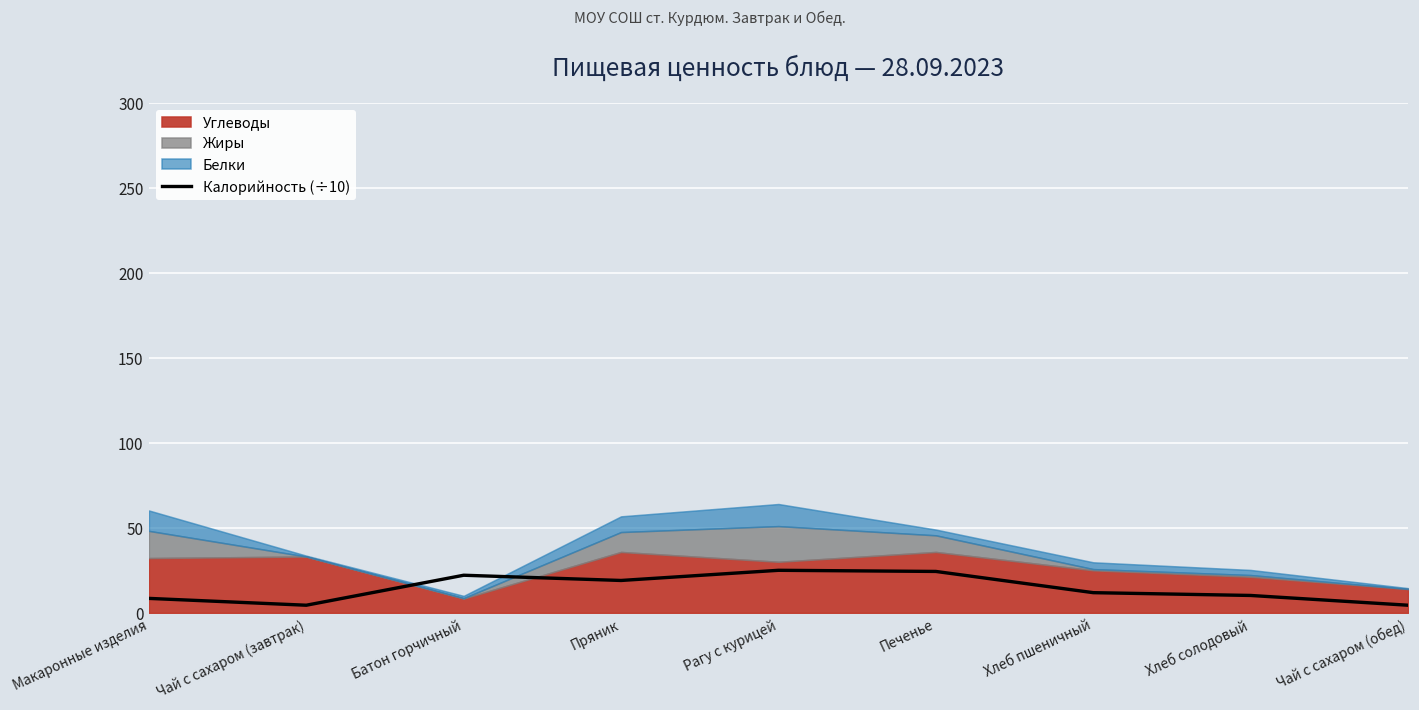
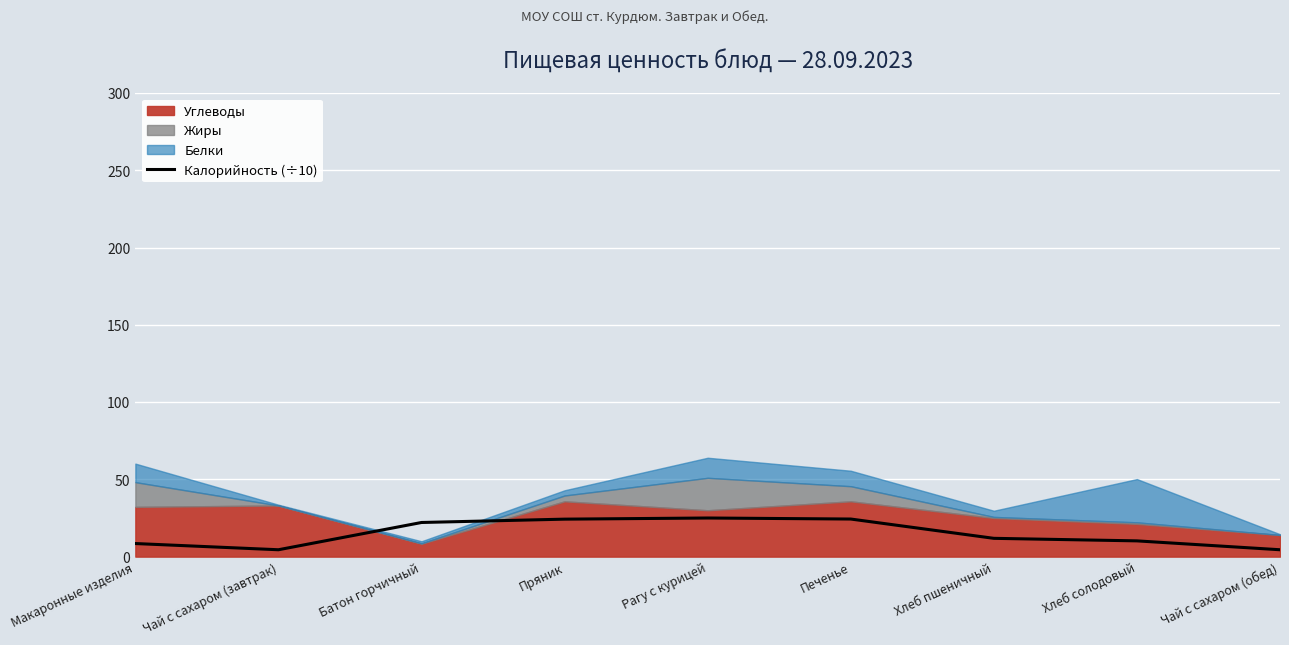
Калорийность (÷10), Пряник: 19 -> 24
Жиры, Пряник: 12 -> 4
Белки, Пряник: 9 -> 3
Белки, Печенье: 3 -> 10
Белки, Хлеб солодовый: 3 -> 28
